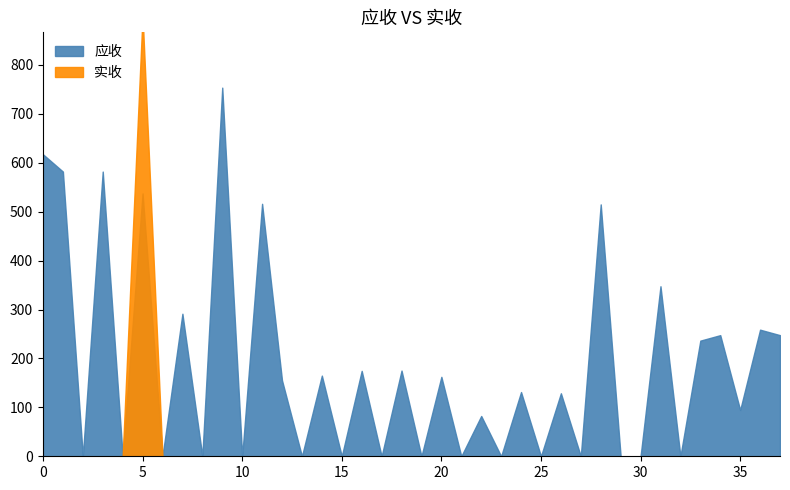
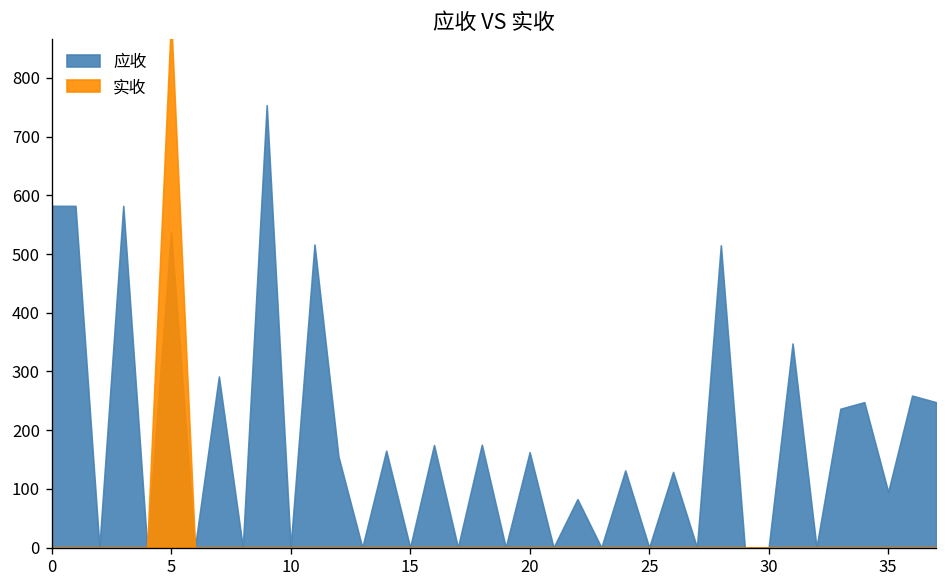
应收, 0: 620 -> 580
